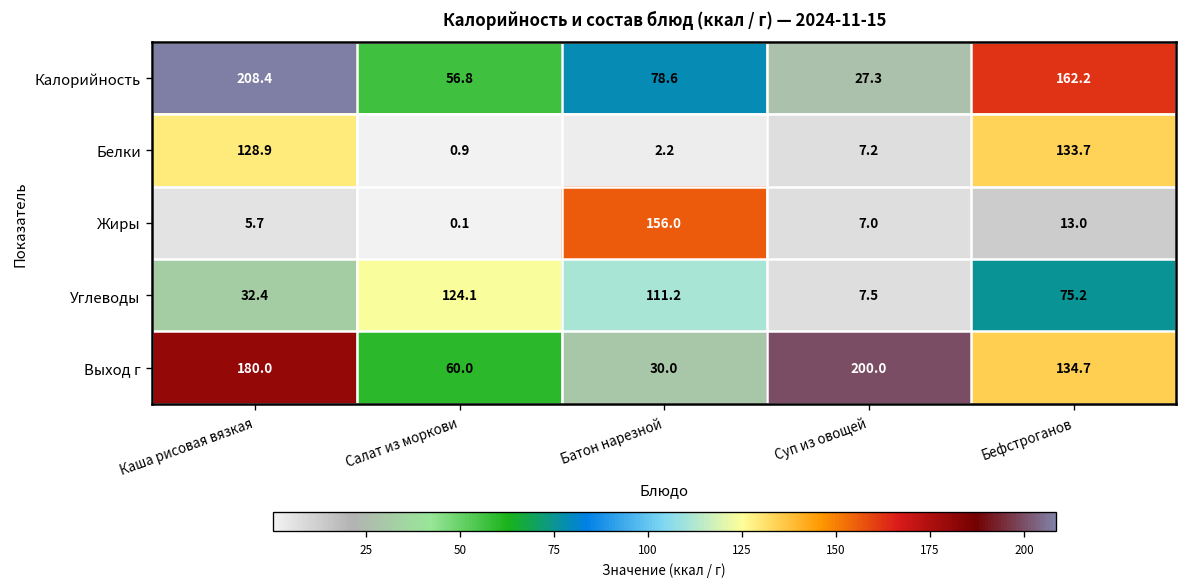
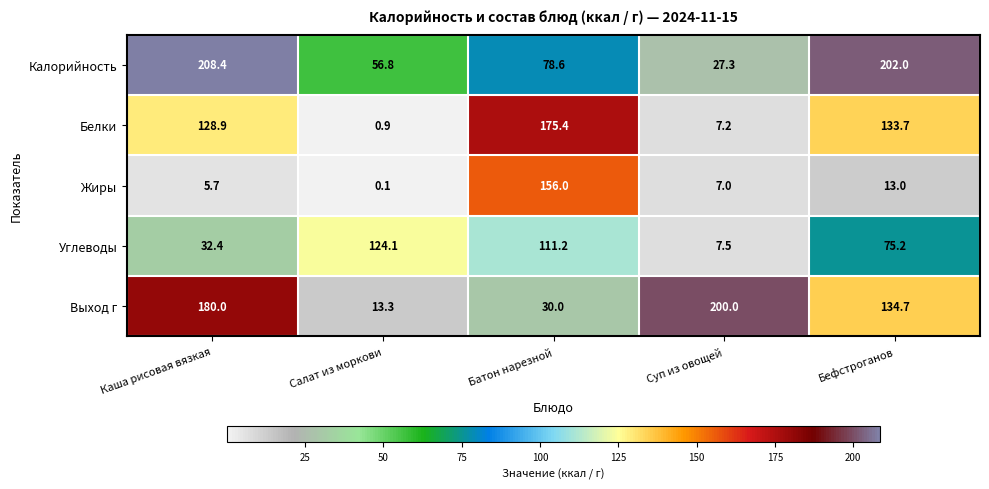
Калорийность, Бефстроганов: 162.2 -> 202.0
Белки, Батон нарезной: 2.2 -> 175.4
Выход г, Салат из моркови: 60.0 -> 13.3
